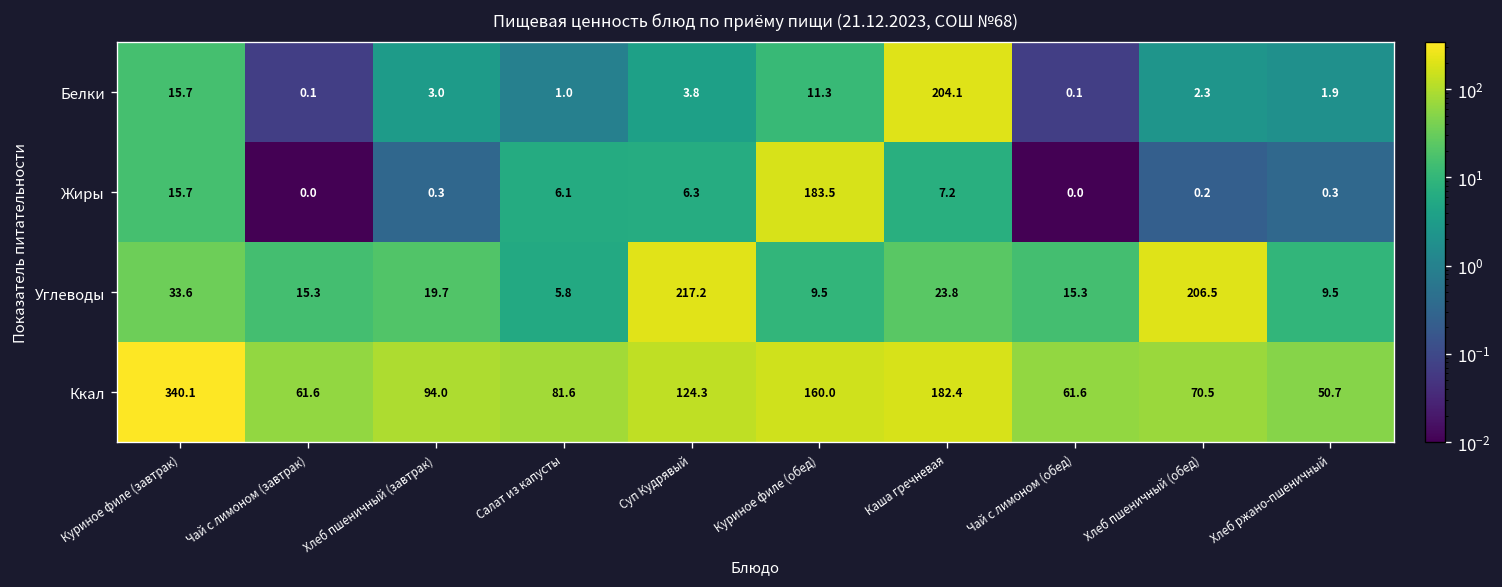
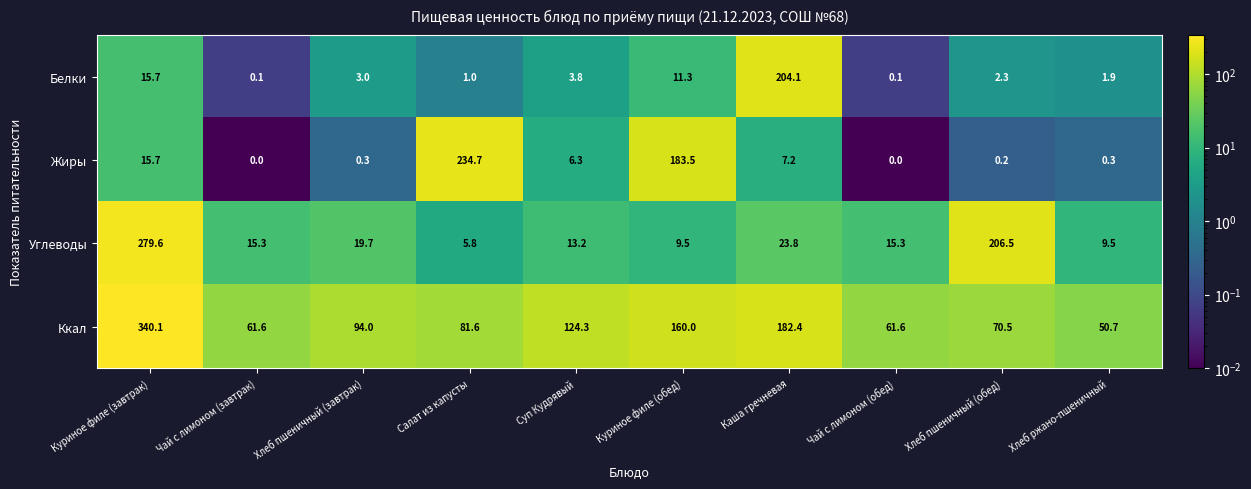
Жиры, Салат из капусты: 6.1 -> 234.7
Углеводы, Куриное филе (завтрак): 33.6 -> 279.6
Углеводы, Суп Кудрявый: 217.2 -> 13.2
